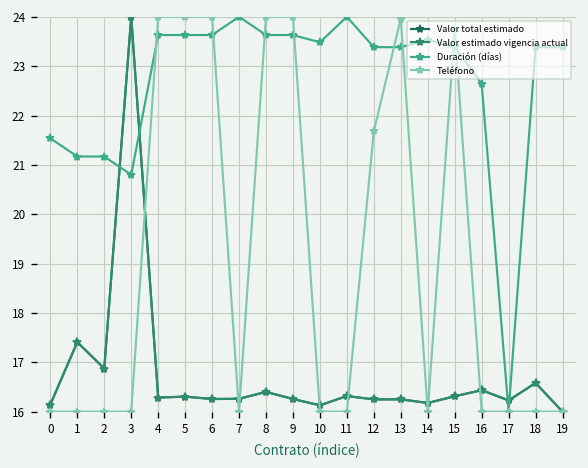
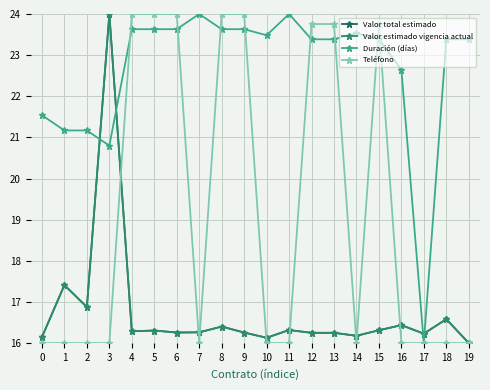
Teléfono, 12: 21.7 -> 23.8
Teléfono, 13: 24.0 -> 23.8
